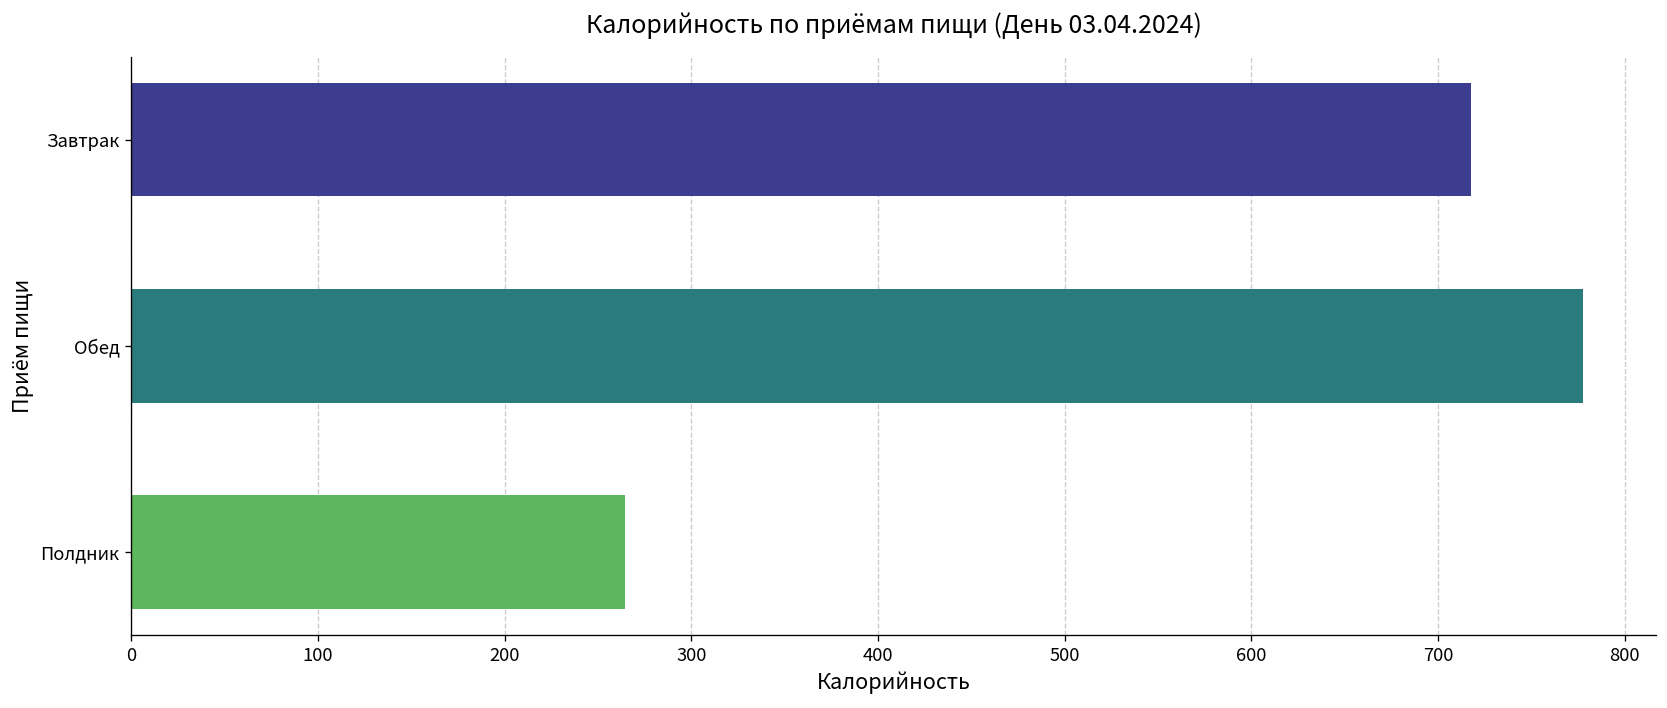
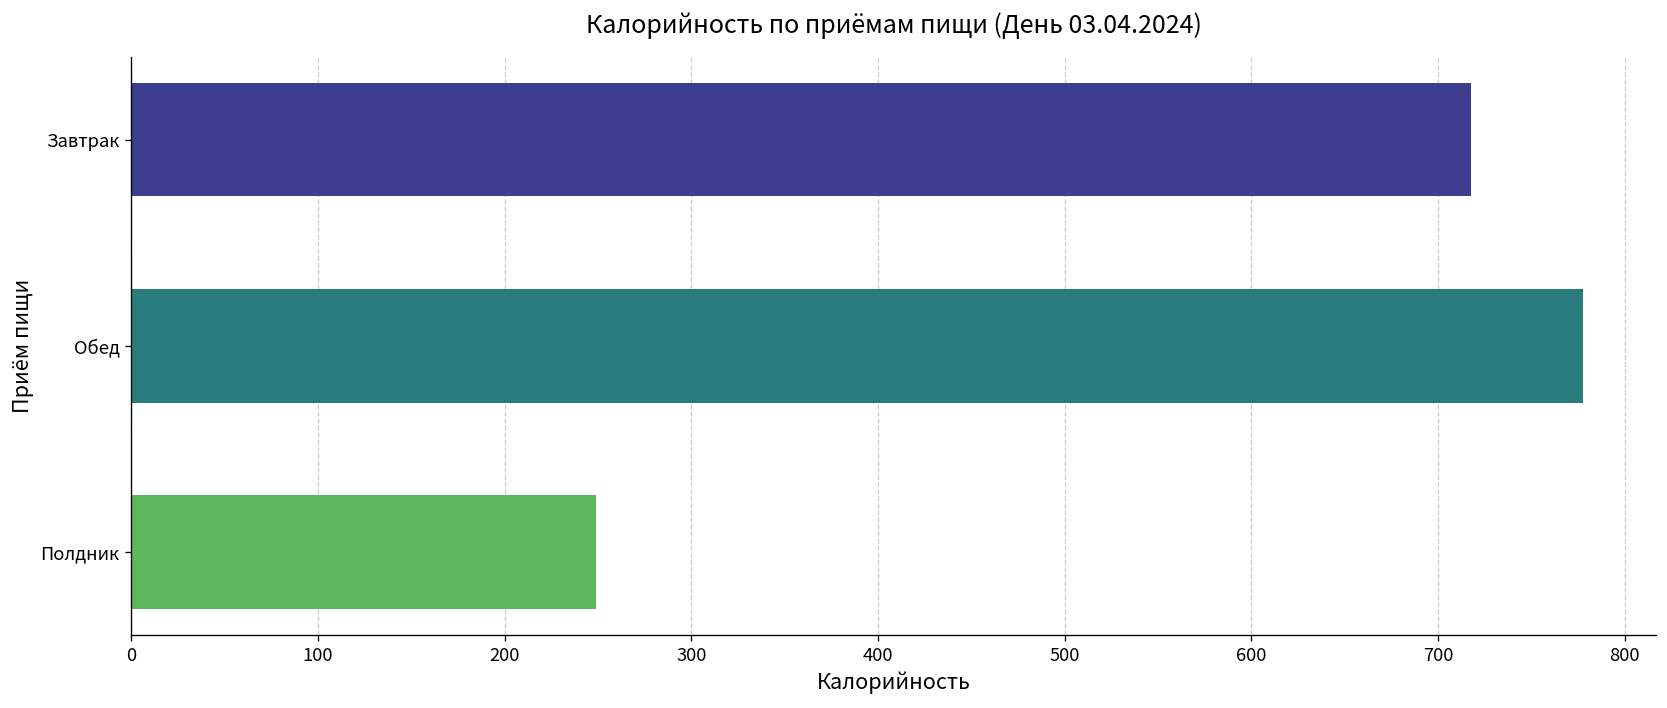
Полдник: 264 -> 249
